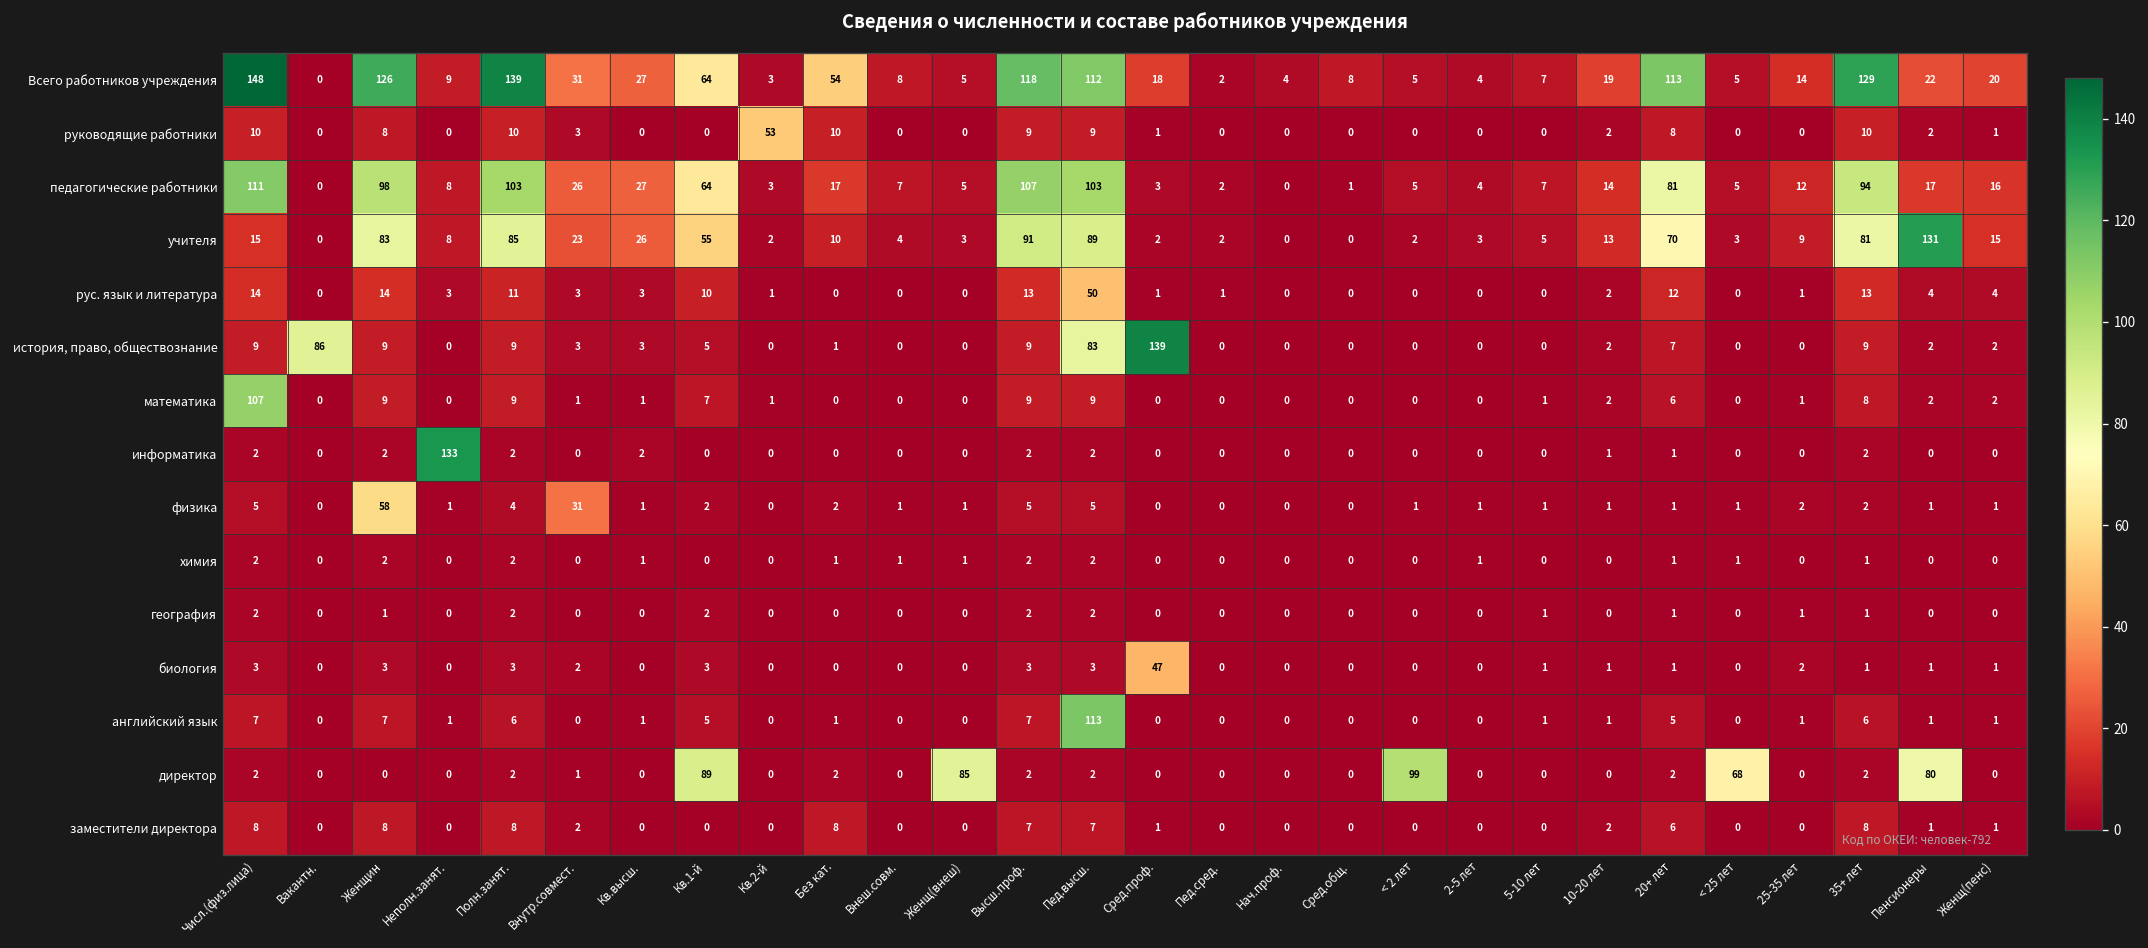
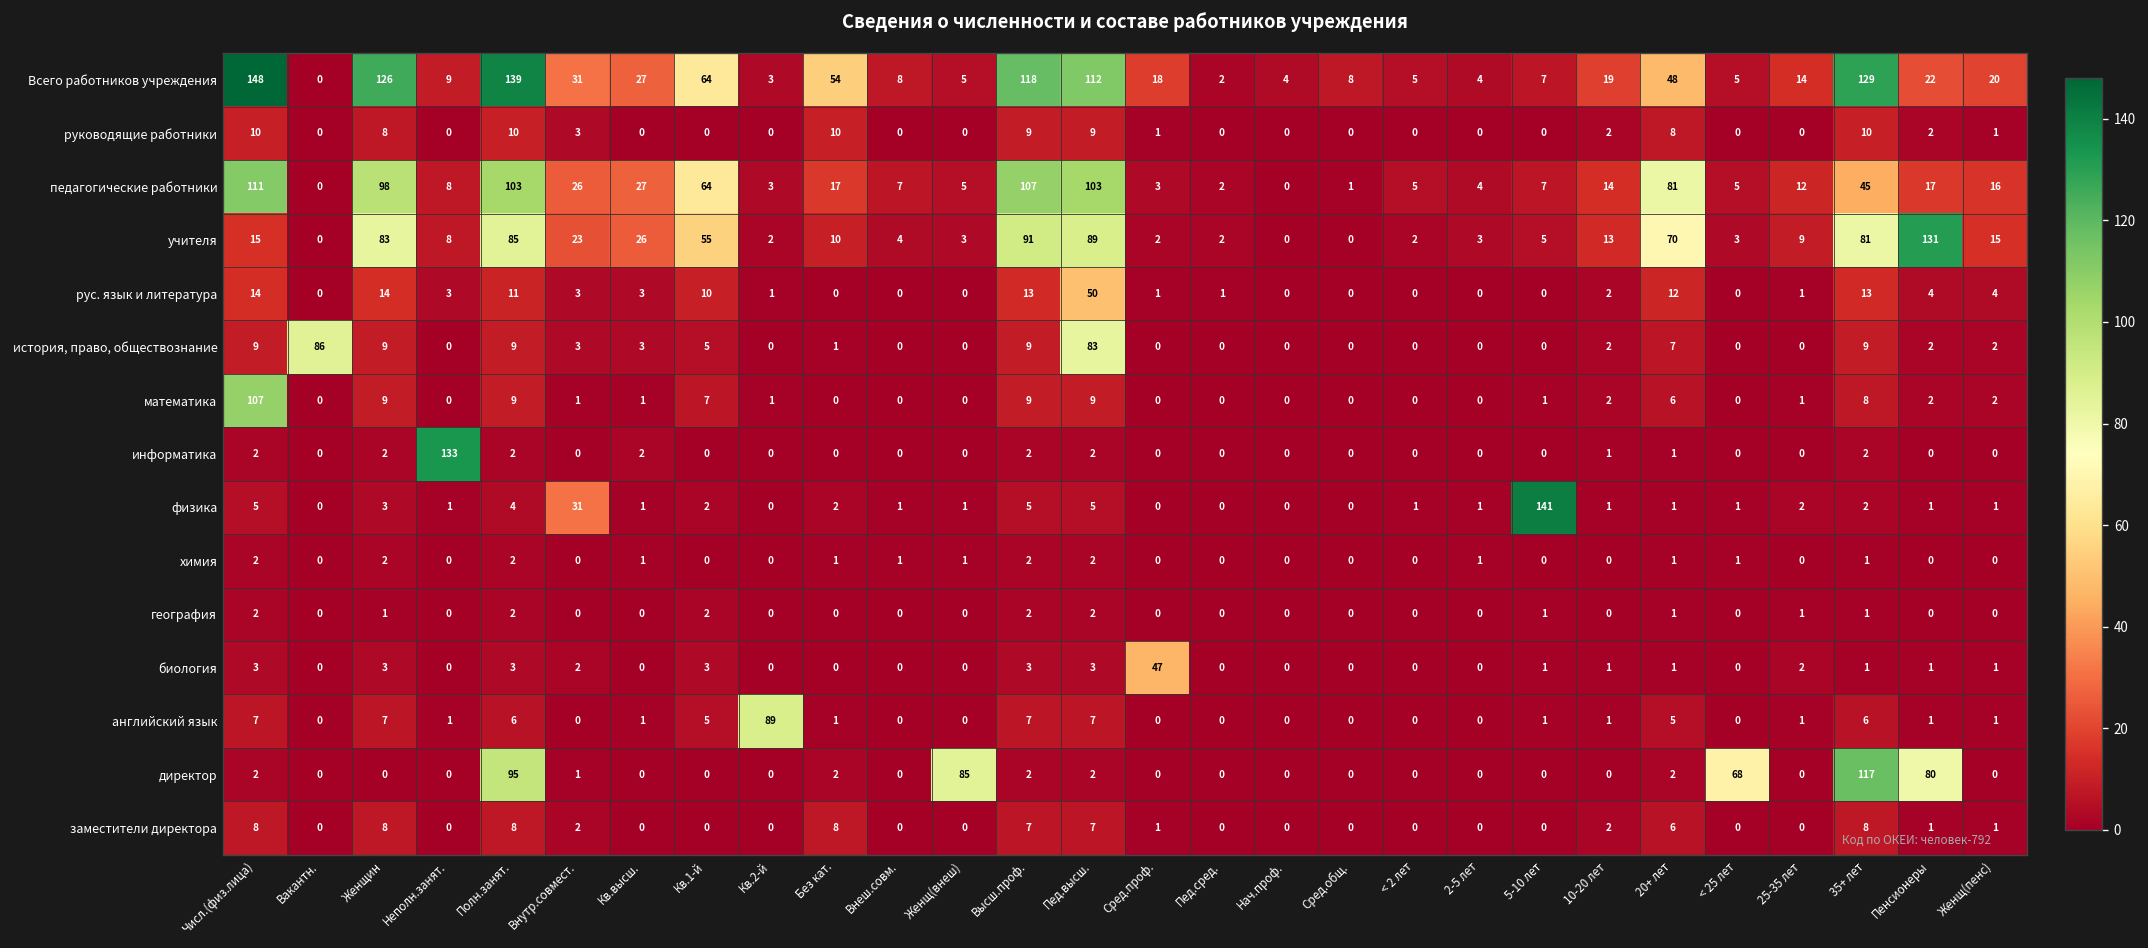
Всего работников учреждения, 20+ лет: 113 -> 48
руководящие работники, Кв.2-й: 53 -> 0
педагогические работники, 35+ лет: 94 -> 45
история, право, обществознание, Сред.проф.: 139 -> 0
физика, Женщин: 58 -> 3
физика, 5-10 лет: 1 -> 141
английский язык, Кв.2-й: 0 -> 89
английский язык, Пед.высш.: 113 -> 7
директор, Полн.занят.: 2 -> 95
директор, Кв.1-й: 89 -> 0
директор, < 2 лет: 99 -> 0
директор, 35+ лет: 2 -> 117
